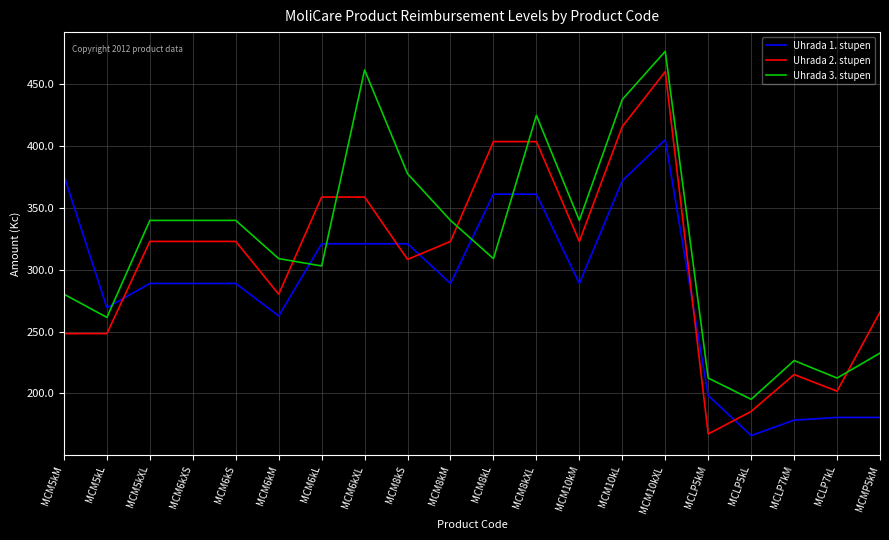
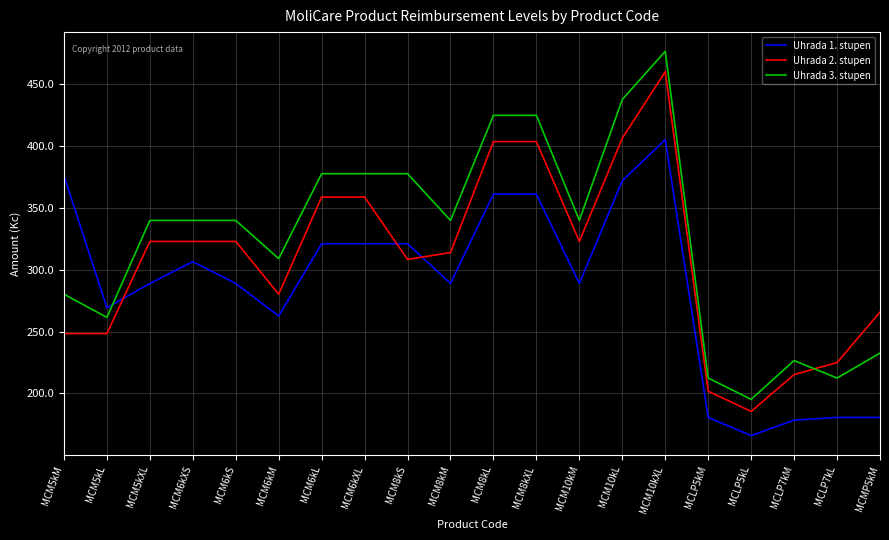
Uhrada 1. stupen, MCM6kXS: 289 -> 307
Uhrada 3. stupen, MCM6kL: 303 -> 378
Uhrada 3. stupen, MCM6kXL: 462 -> 378
Uhrada 2. stupen, MCM8kM: 323 -> 314
Uhrada 3. stupen, MCM8kL: 309 -> 425
Uhrada 2. stupen, MCM10kL: 416 -> 406
Uhrada 1. stupen, MCLP5kM: 198 -> 181
Uhrada 2. stupen, MCLP5kM: 167 -> 202
Uhrada 2. stupen, MCLP7kL: 202 -> 225
